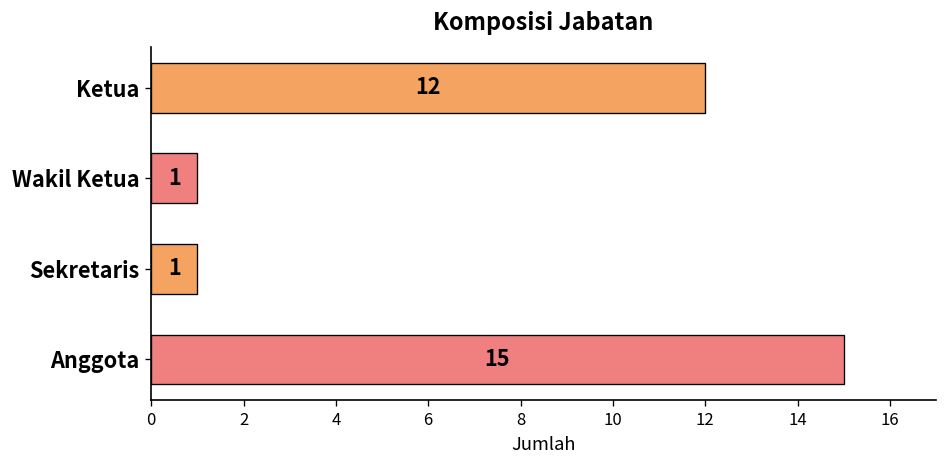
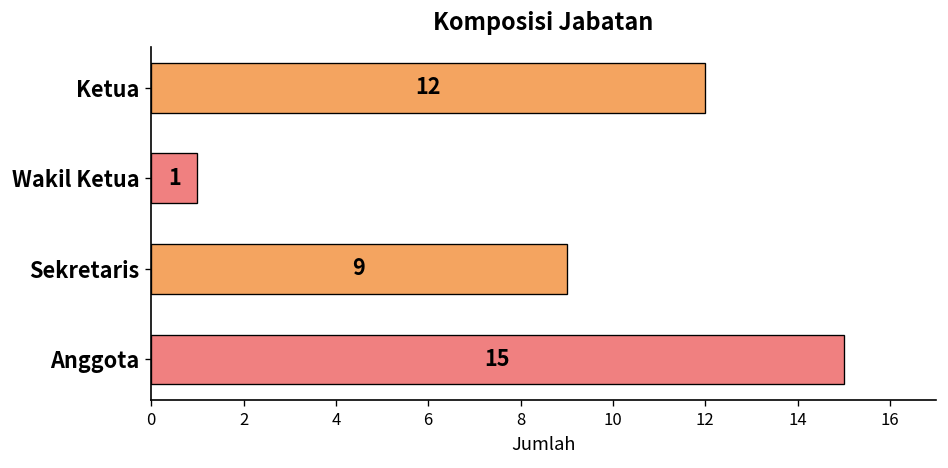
Sekretaris: 1 -> 9
